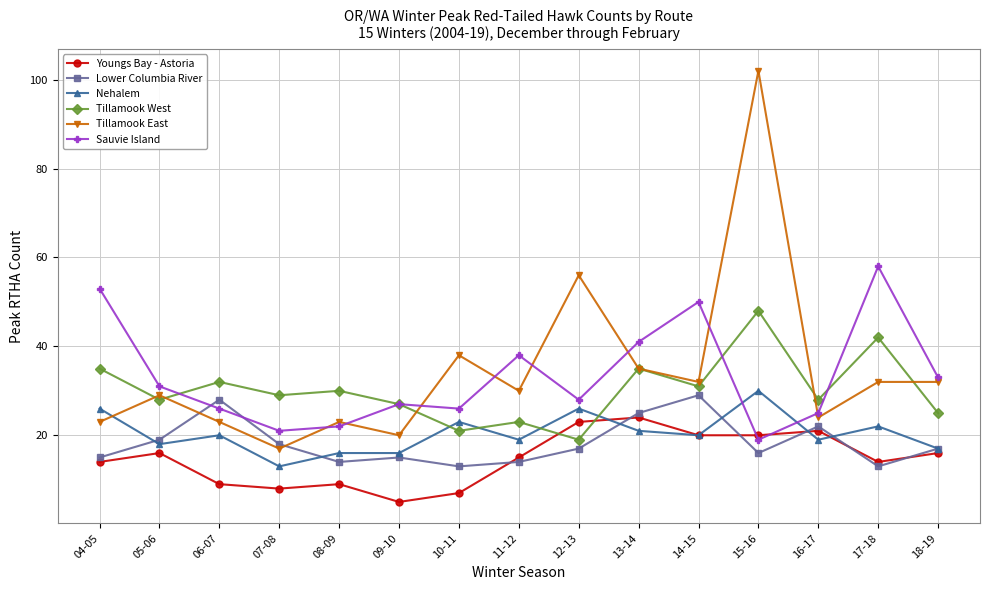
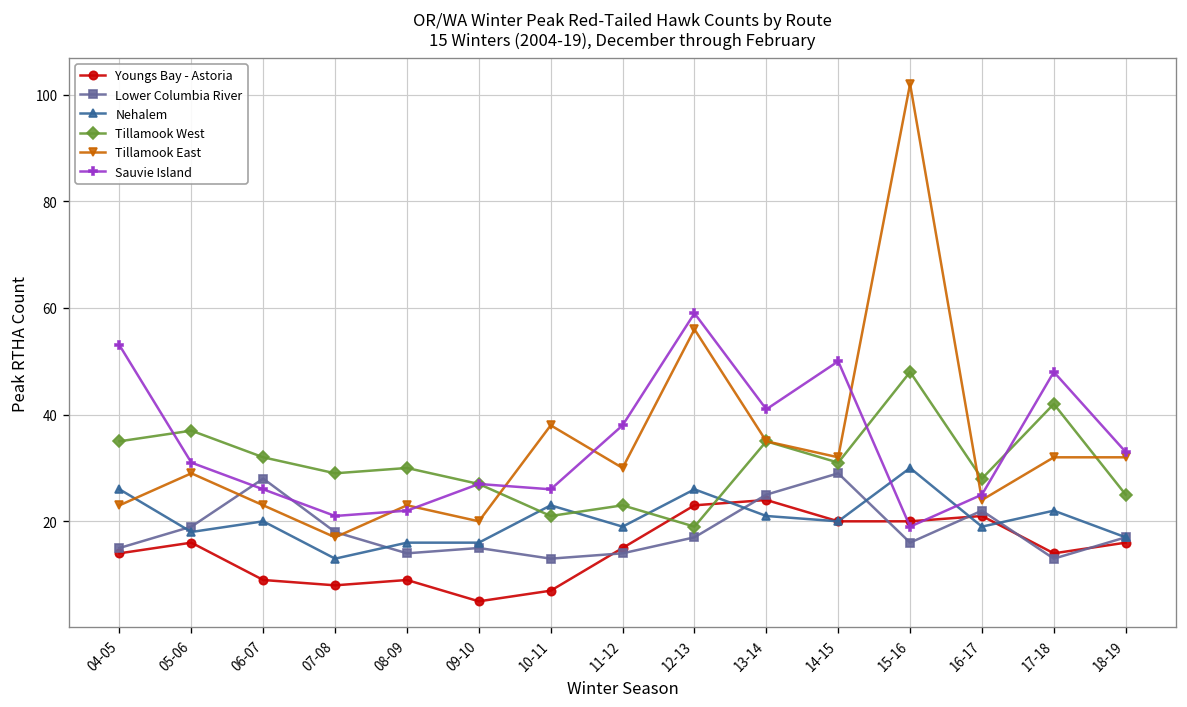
Tillamook West, 05-06: 28 -> 37
Sauvie Island, 12-13: 28 -> 59
Sauvie Island, 17-18: 58 -> 48
